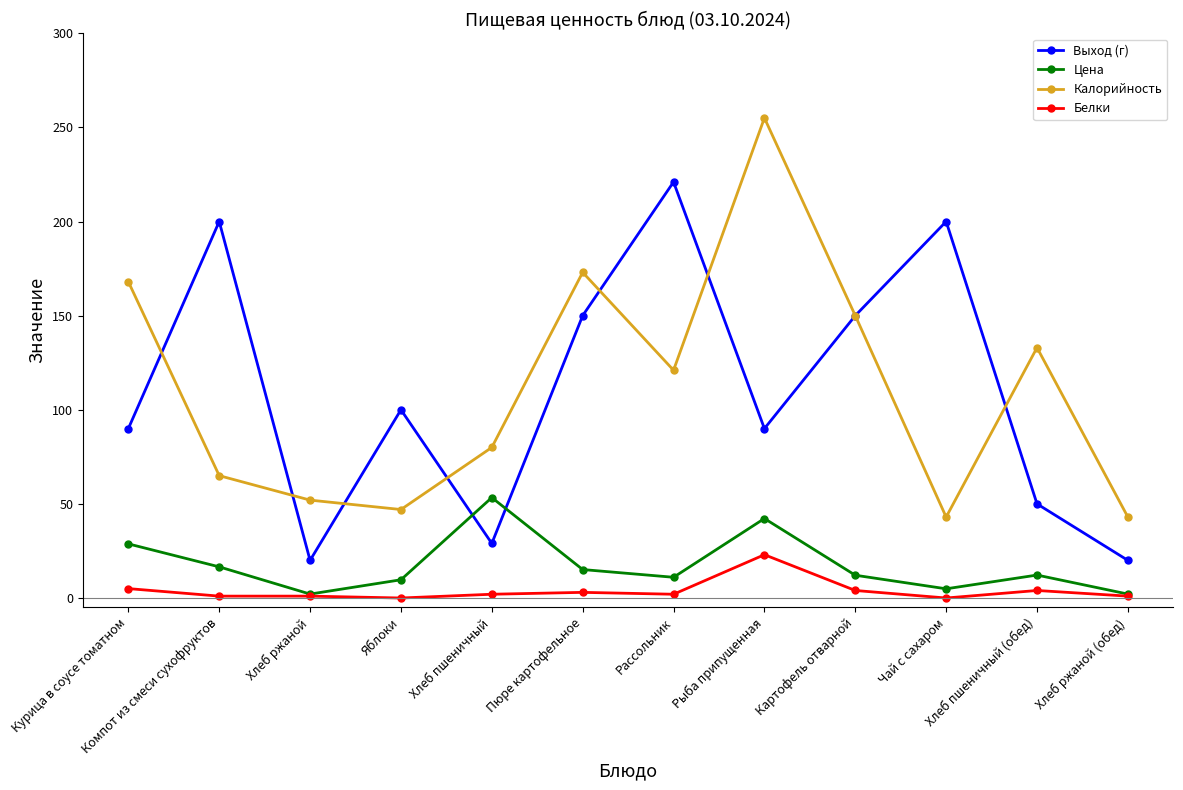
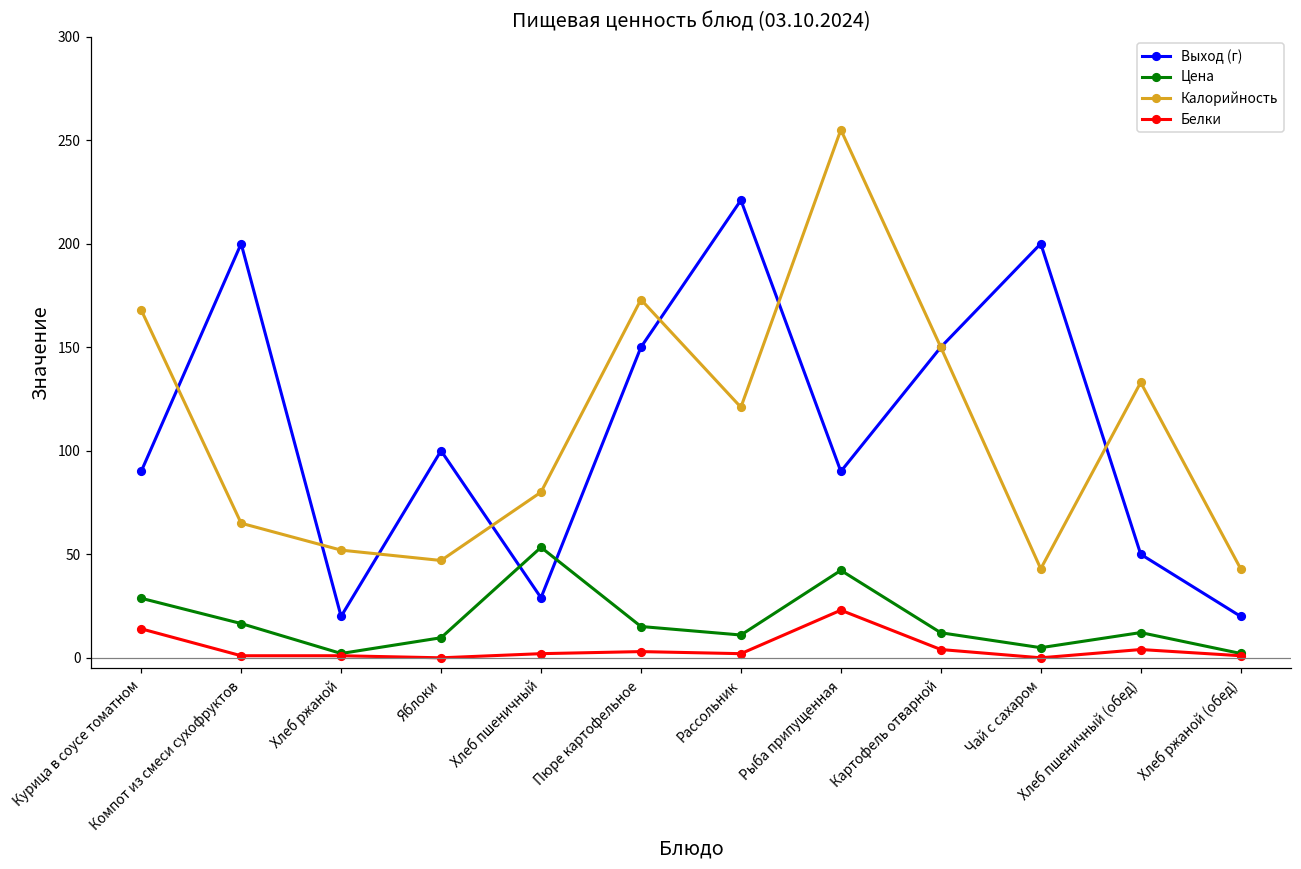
Белки, Курица в соусе томатном: 5 -> 14
